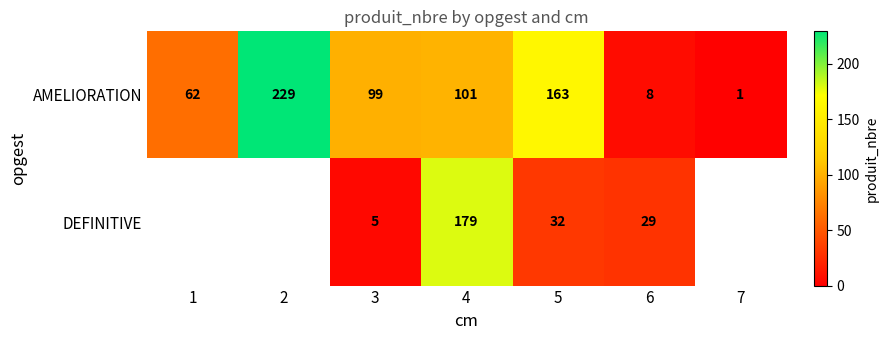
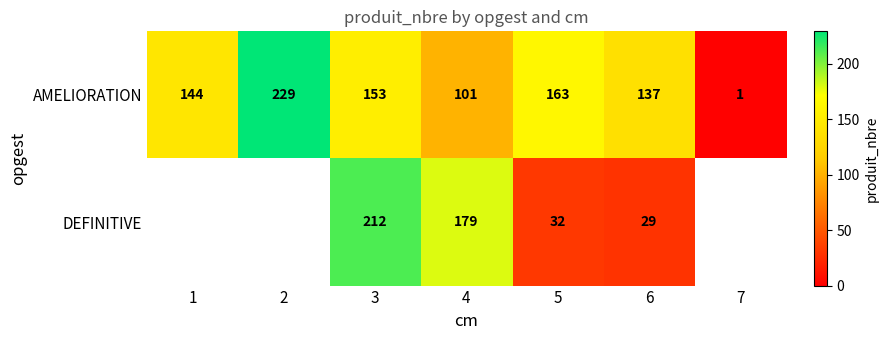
AMELIORATION, 1: 62 -> 144
AMELIORATION, 3: 99 -> 153
AMELIORATION, 6: 8 -> 137
DEFINITIVE, 3: 5 -> 212
